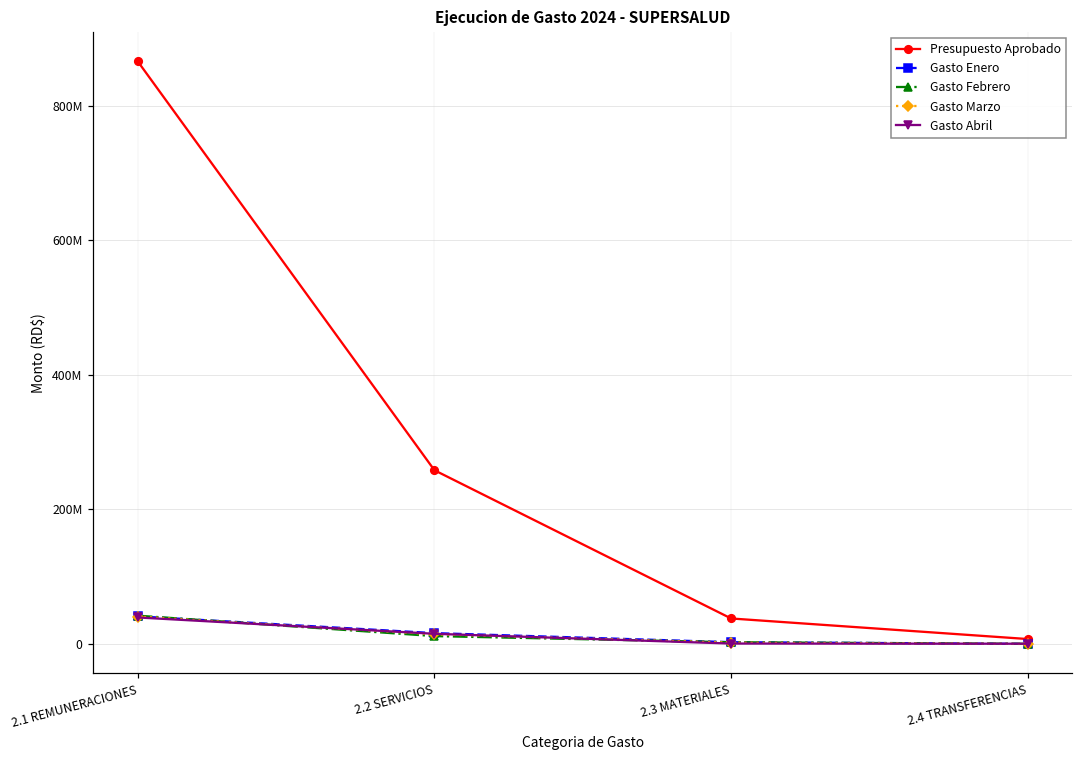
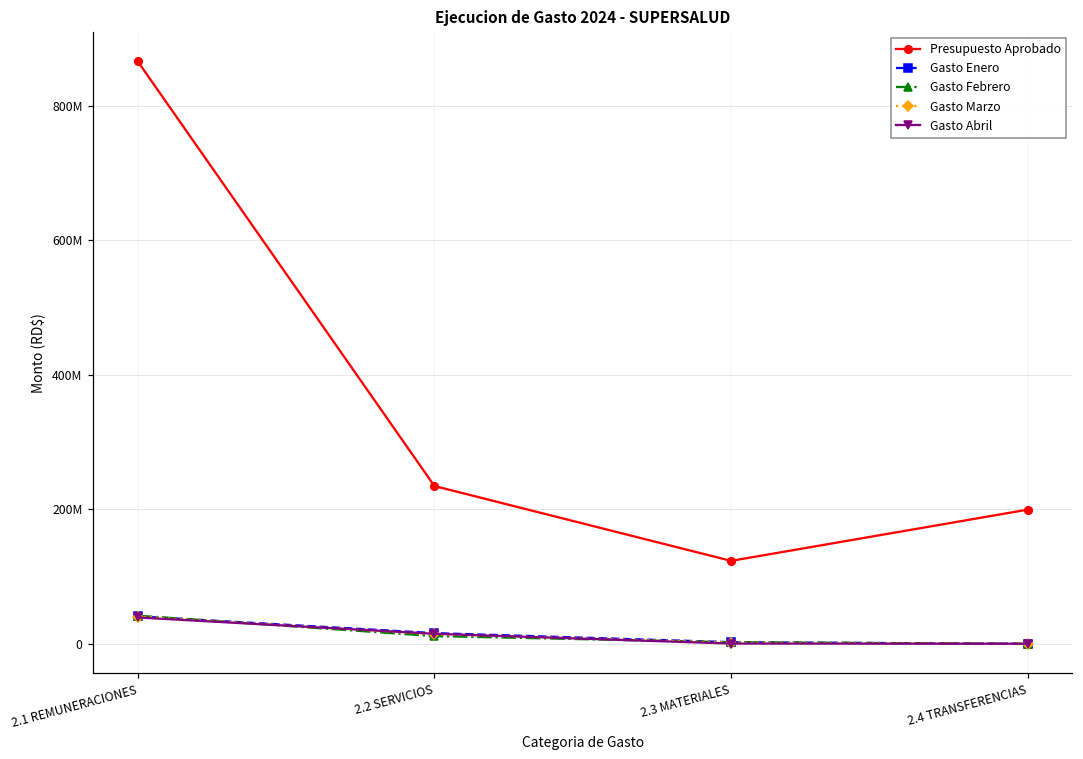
Presupuesto Aprobado, 2.2 SERVICIOS: 260000000 -> 230000000
Presupuesto Aprobado, 2.3 MATERIALES: 40000000 -> 120000000
Presupuesto Aprobado, 2.4 TRANSFERENCIAS: 10000000 -> 200000000
